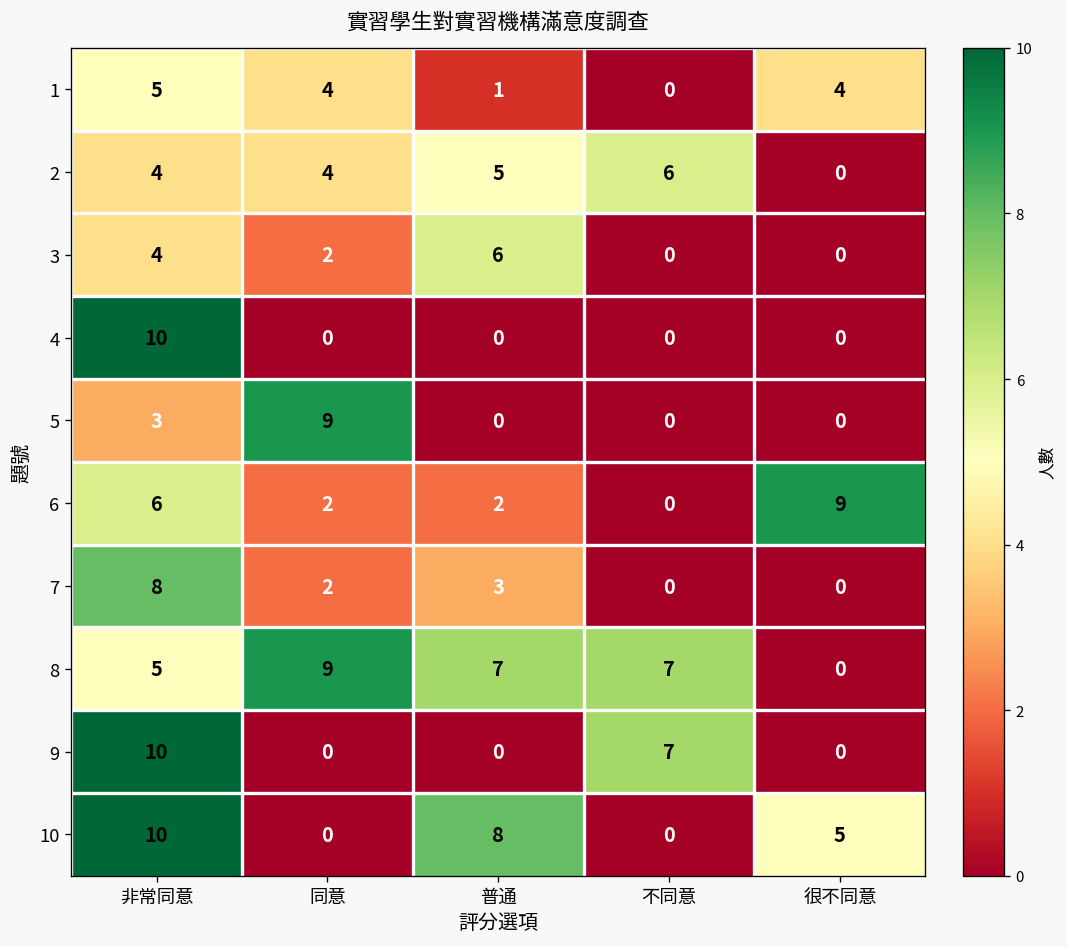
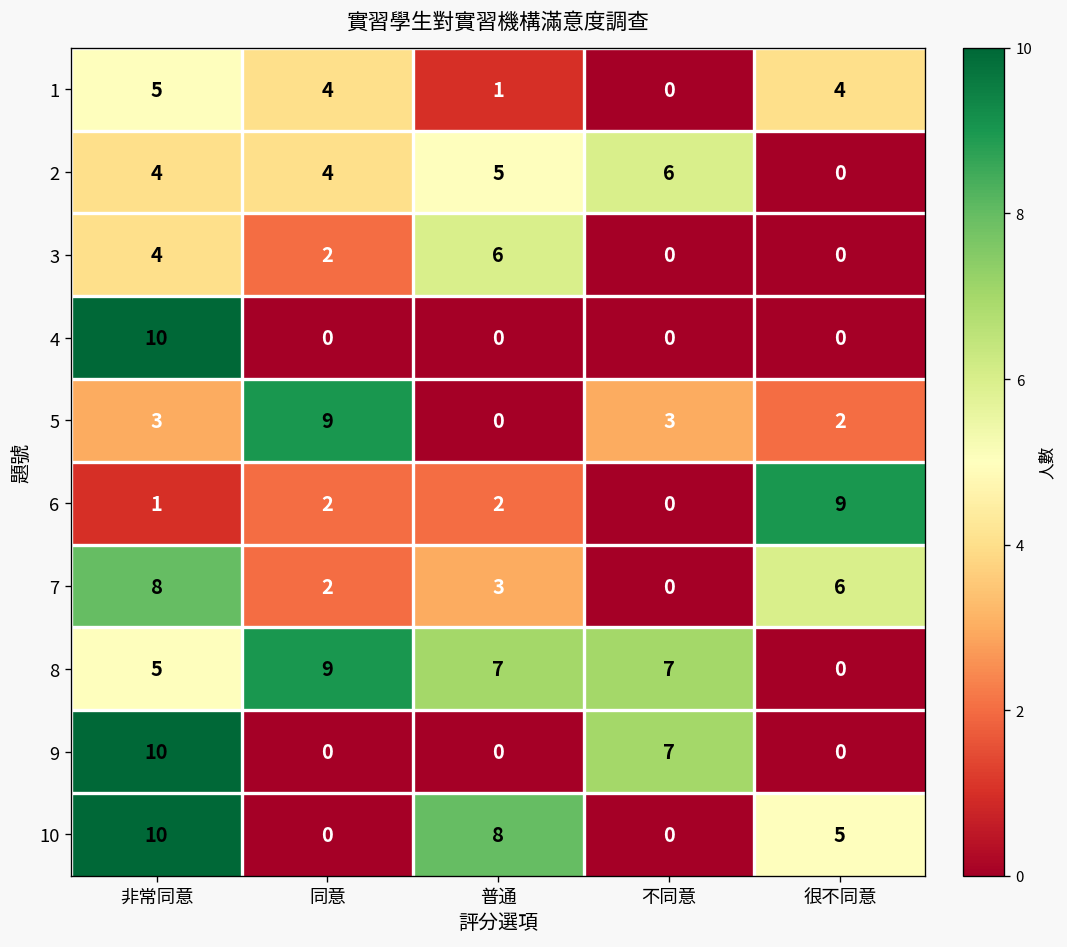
5, 不同意: 0 -> 3
5, 很不同意: 0 -> 2
6, 非常同意: 6 -> 1
7, 很不同意: 0 -> 6
